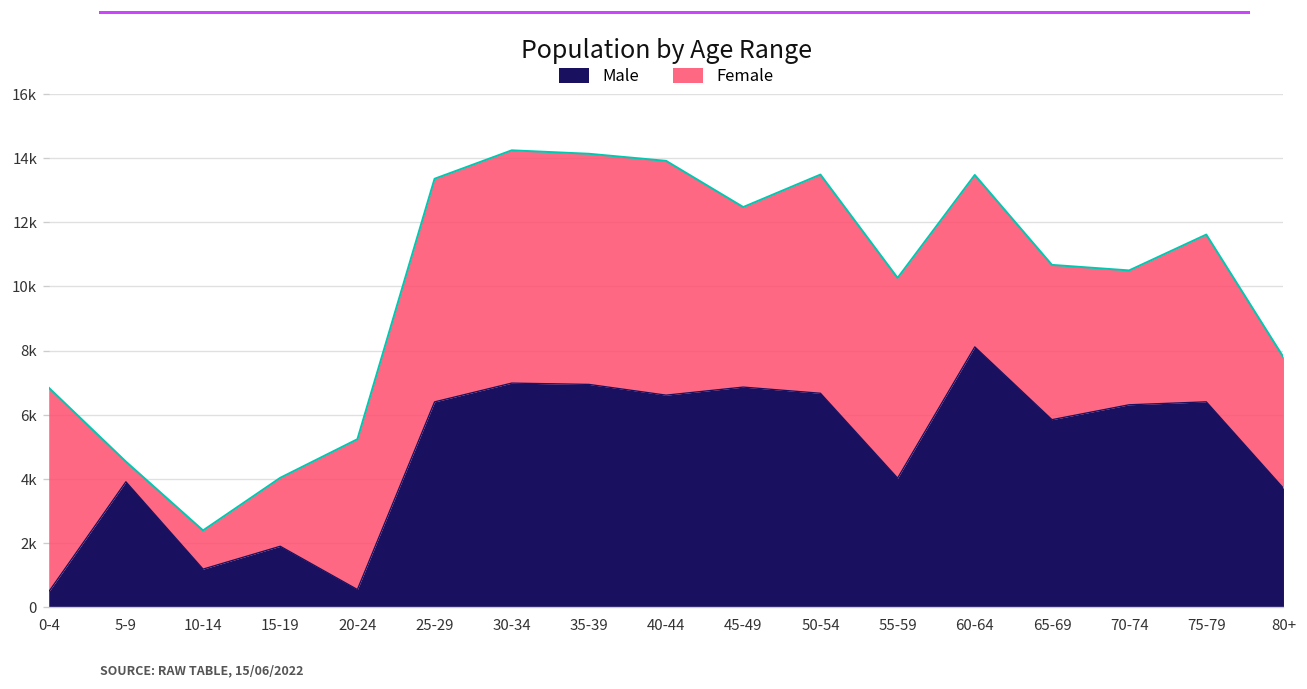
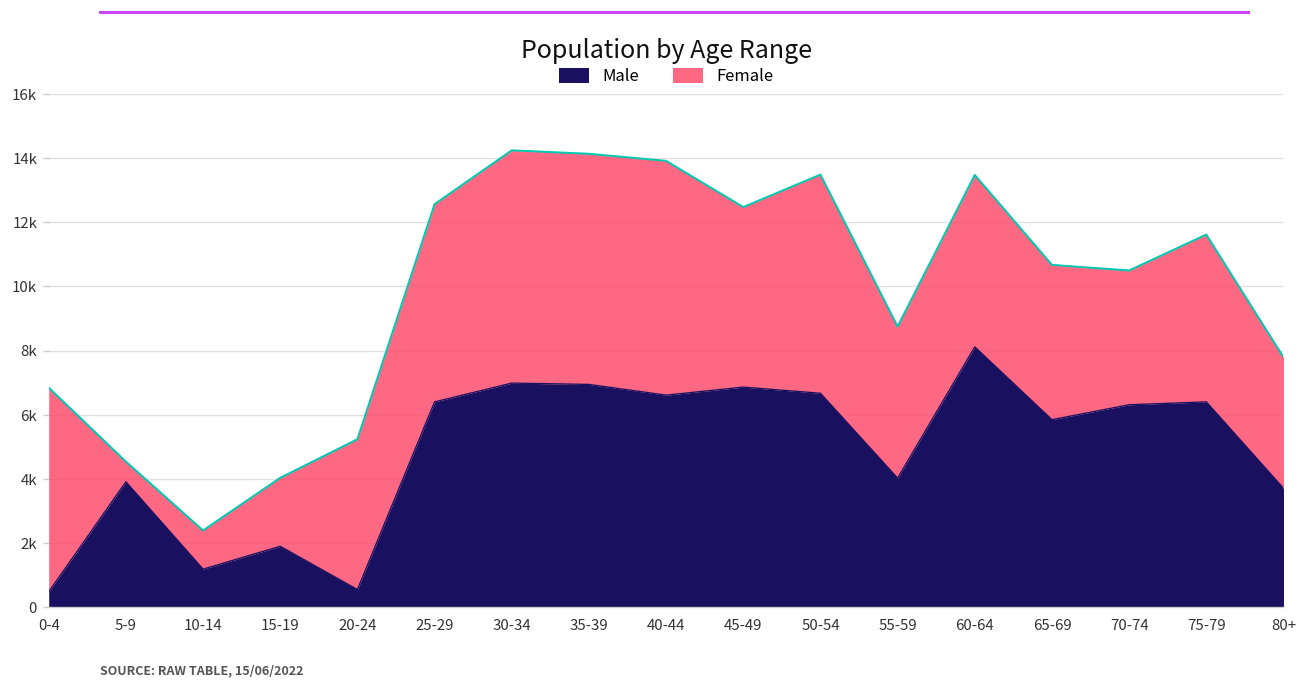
Female, 25-29: 7000 -> 6200
Female, 55-59: 6200 -> 4700
